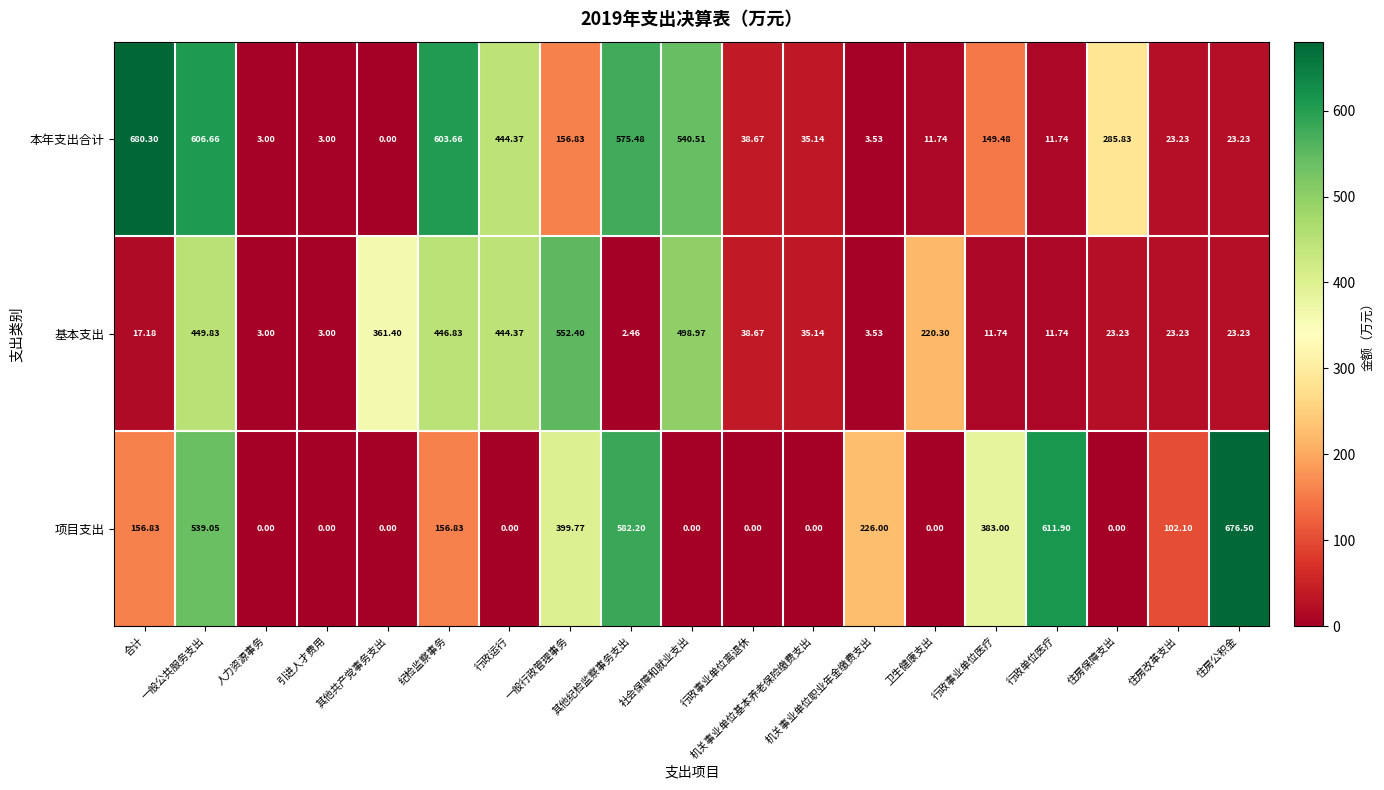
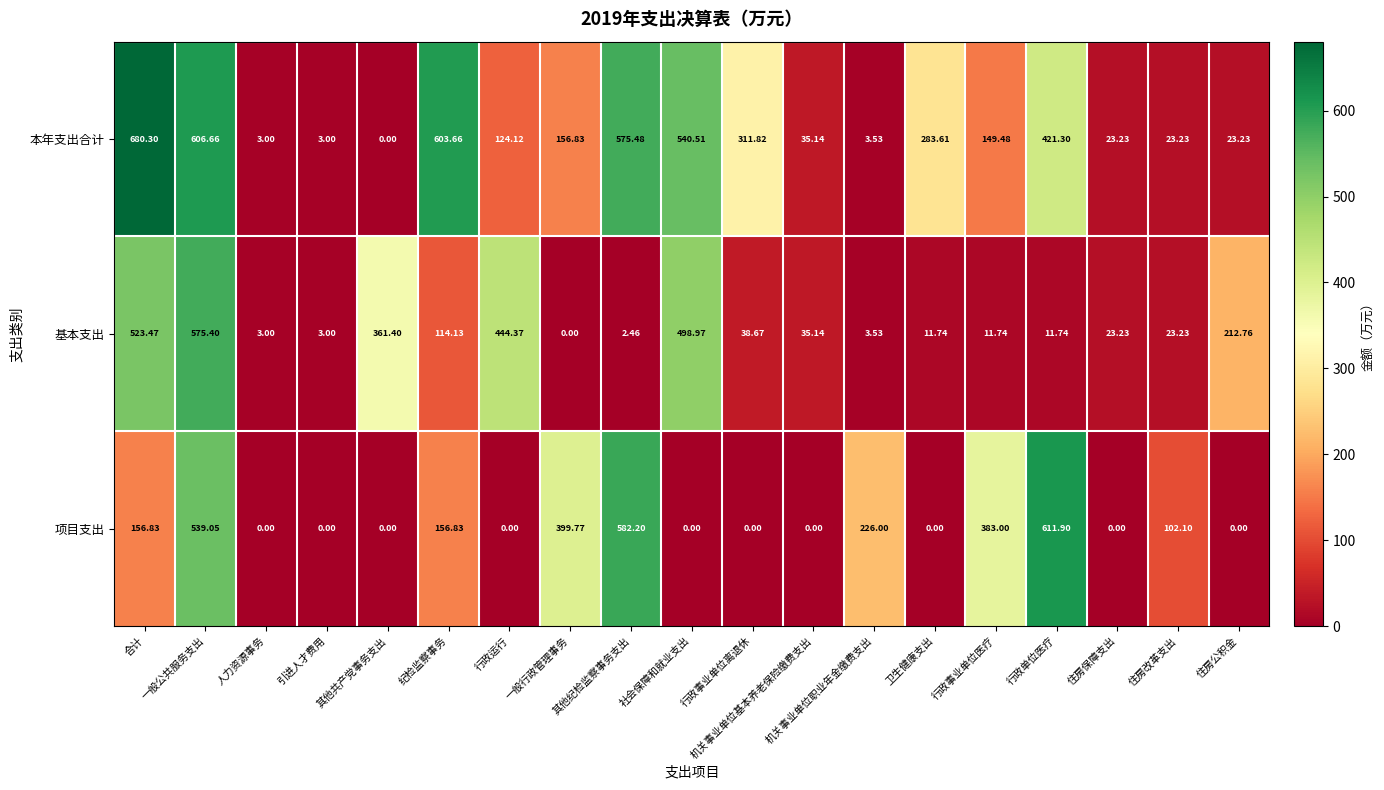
本年支出合计, 行政运行: 444.37 -> 124.12
本年支出合计, 行政事业单位离退休: 38.67 -> 311.82
本年支出合计, 卫生健康支出: 11.74 -> 283.61
本年支出合计, 行政单位医疗: 11.74 -> 421.30
本年支出合计, 住房保障支出: 285.83 -> 23.23
基本支出, 合计: 17.18 -> 523.47
基本支出, 一般公共服务支出: 449.83 -> 575.40
基本支出, 纪检监察事务: 446.83 -> 114.13
基本支出, 一般行政管理事务: 552.40 -> 0.00
基本支出, 卫生健康支出: 220.30 -> 11.74
基本支出, 住房公积金: 23.23 -> 212.76
项目支出, 住房公积金: 676.50 -> 0.00
